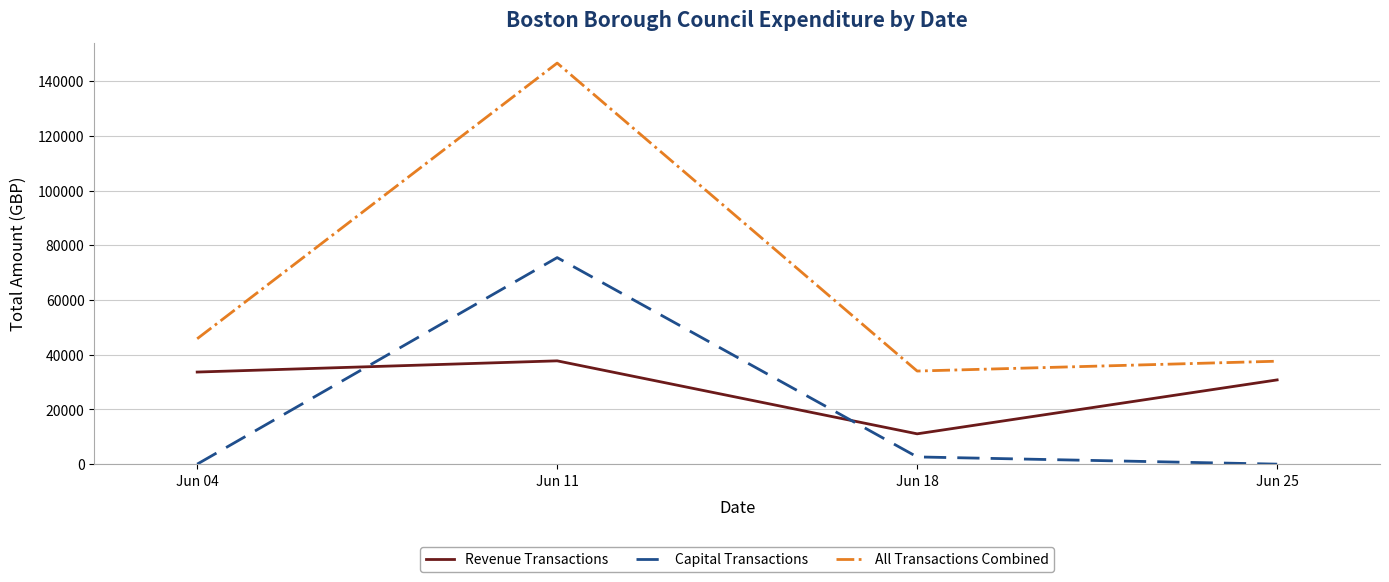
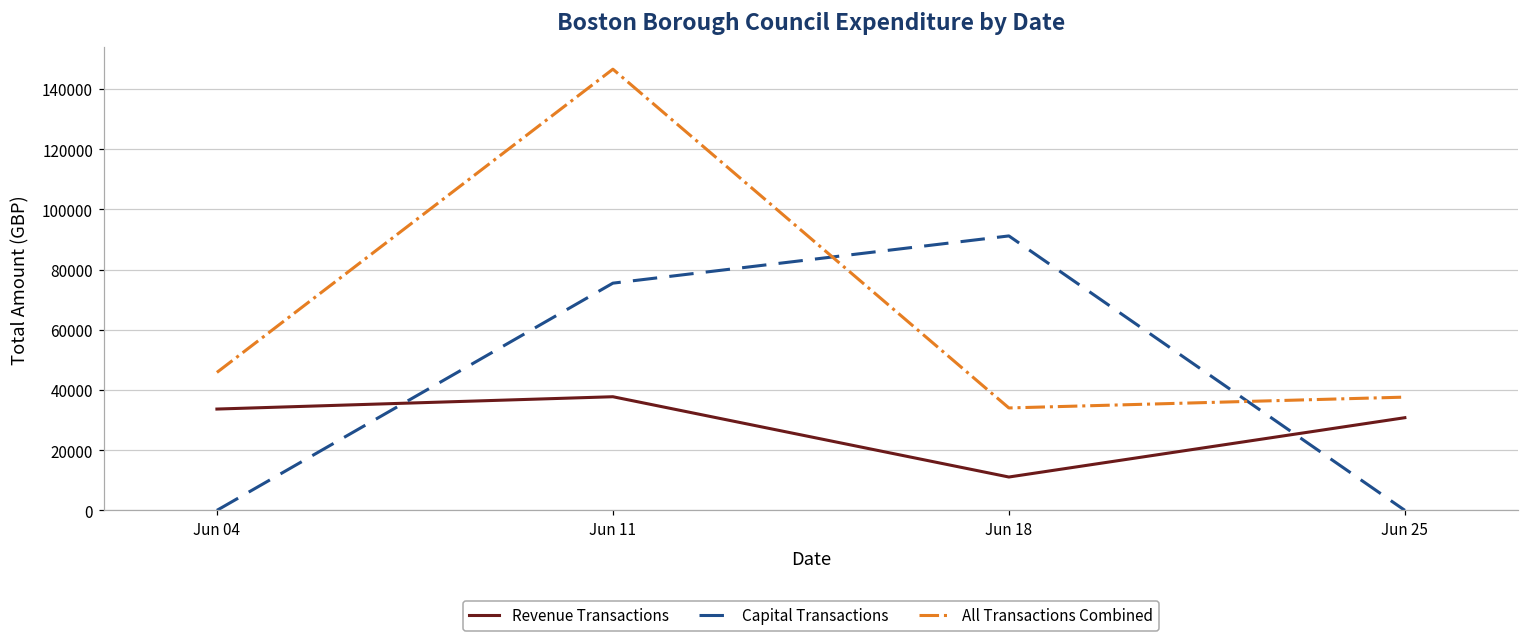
Capital Transactions, Jun 18: 3000 -> 91000
